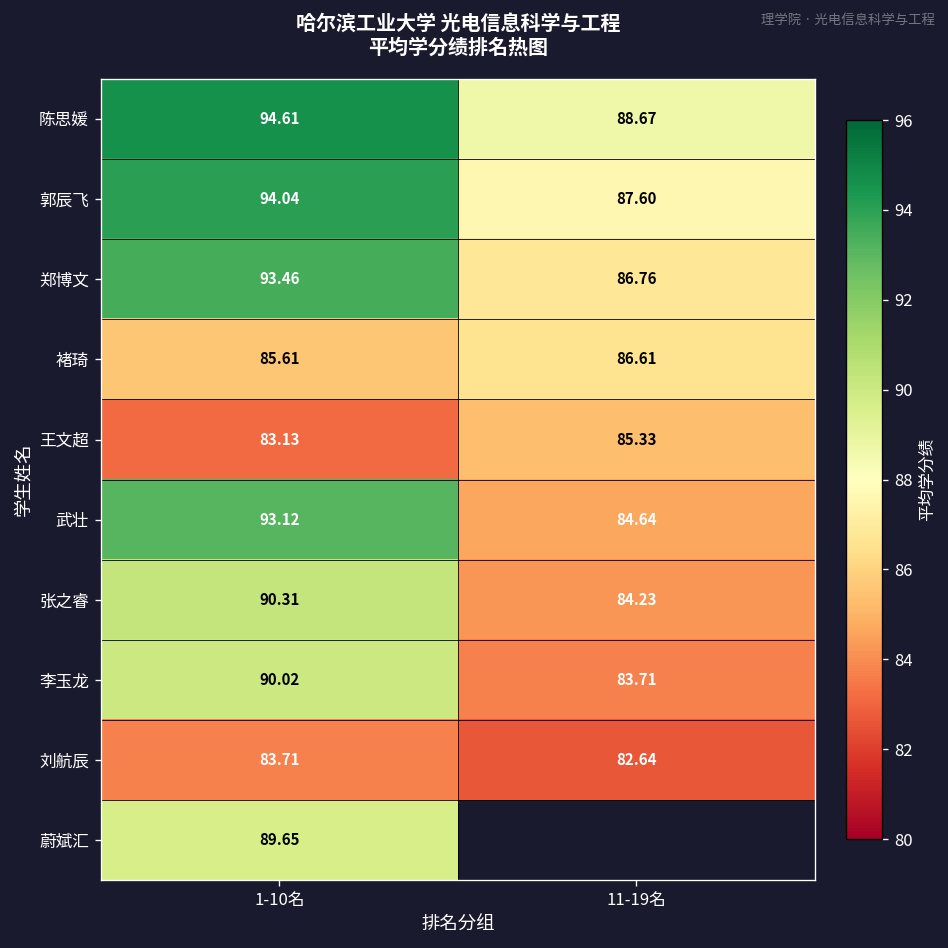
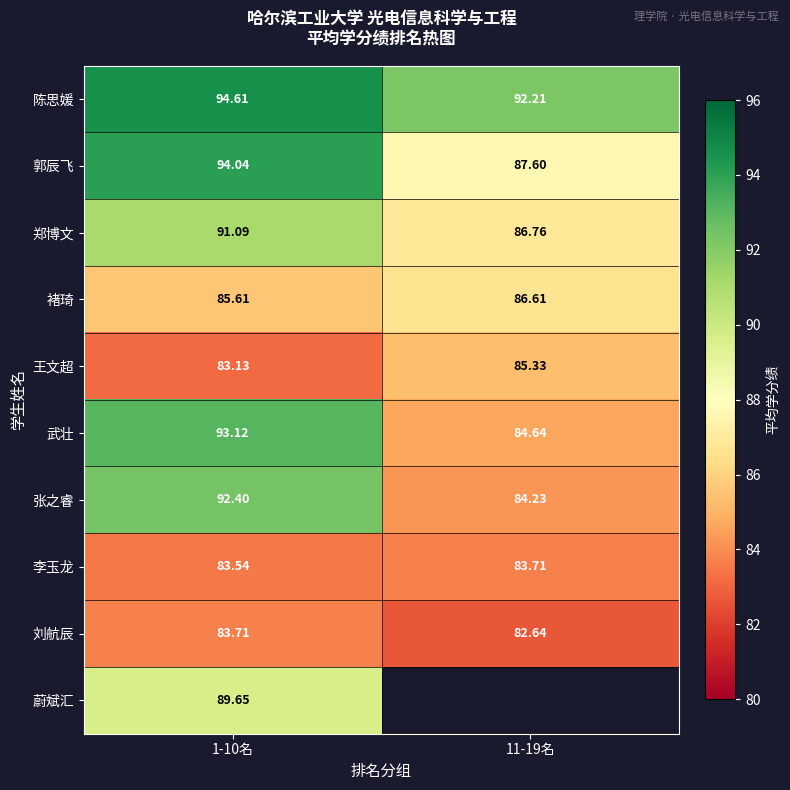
陈思媛, 11-19名: 88.67 -> 92.21
郑博文, 1-10名: 93.46 -> 91.09
张之睿, 1-10名: 90.31 -> 92.40
李玉龙, 1-10名: 90.02 -> 83.54
